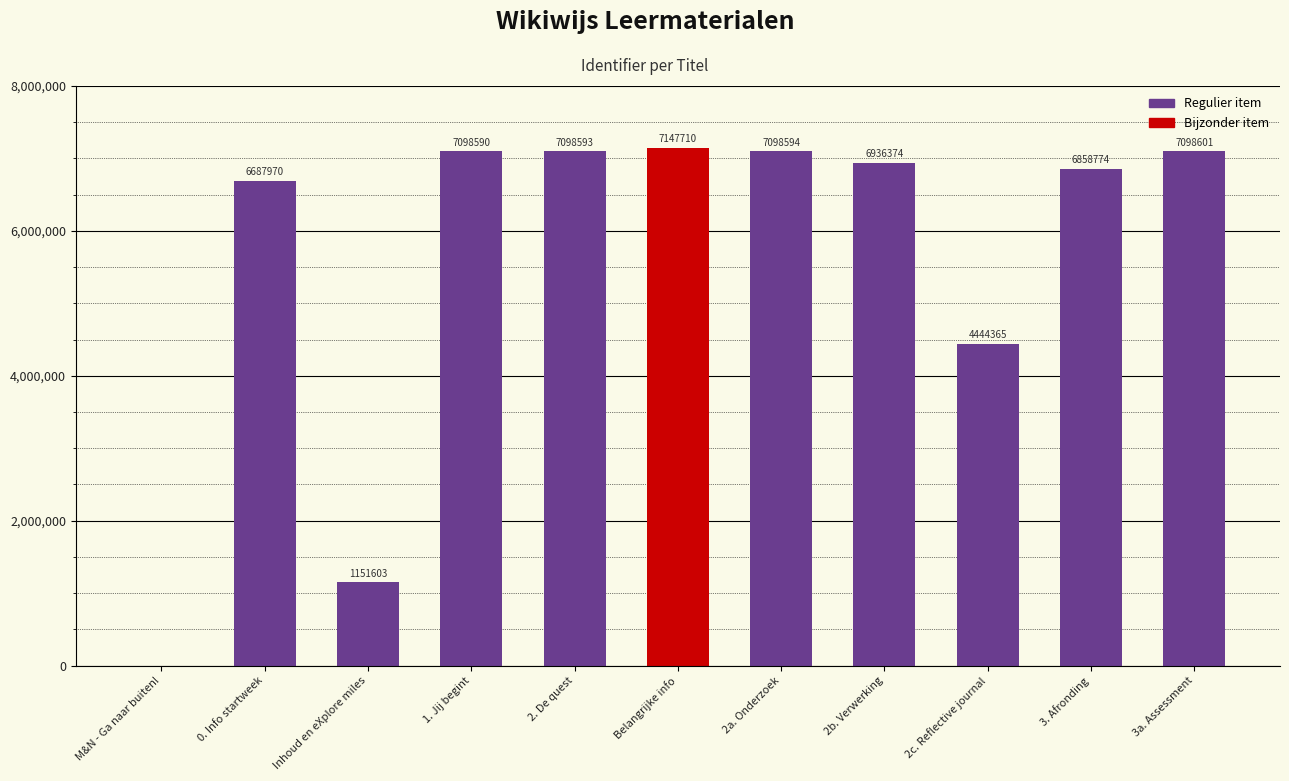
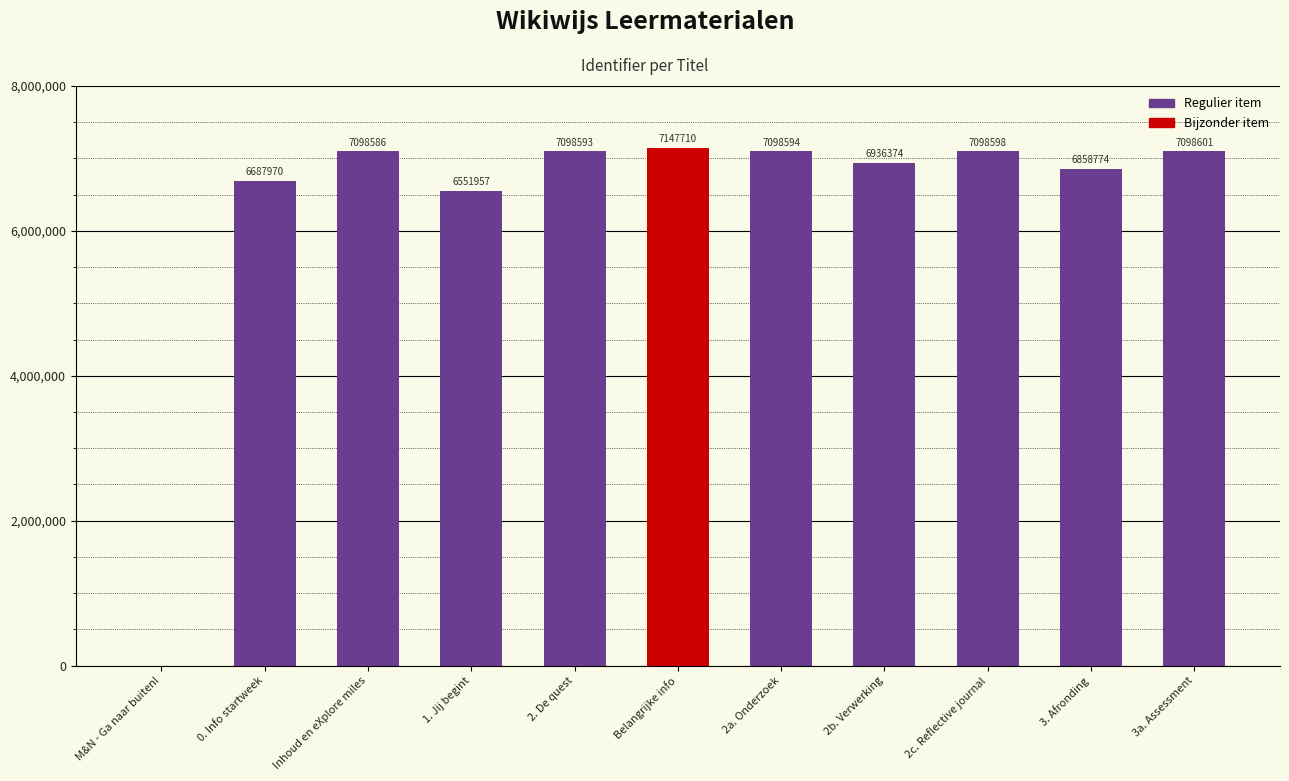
Inhoud en eXplore miles: 1151603 -> 7098586
1. Jij begint: 7098590 -> 6551957
2c. Reflective journal: 4444365 -> 7098598
